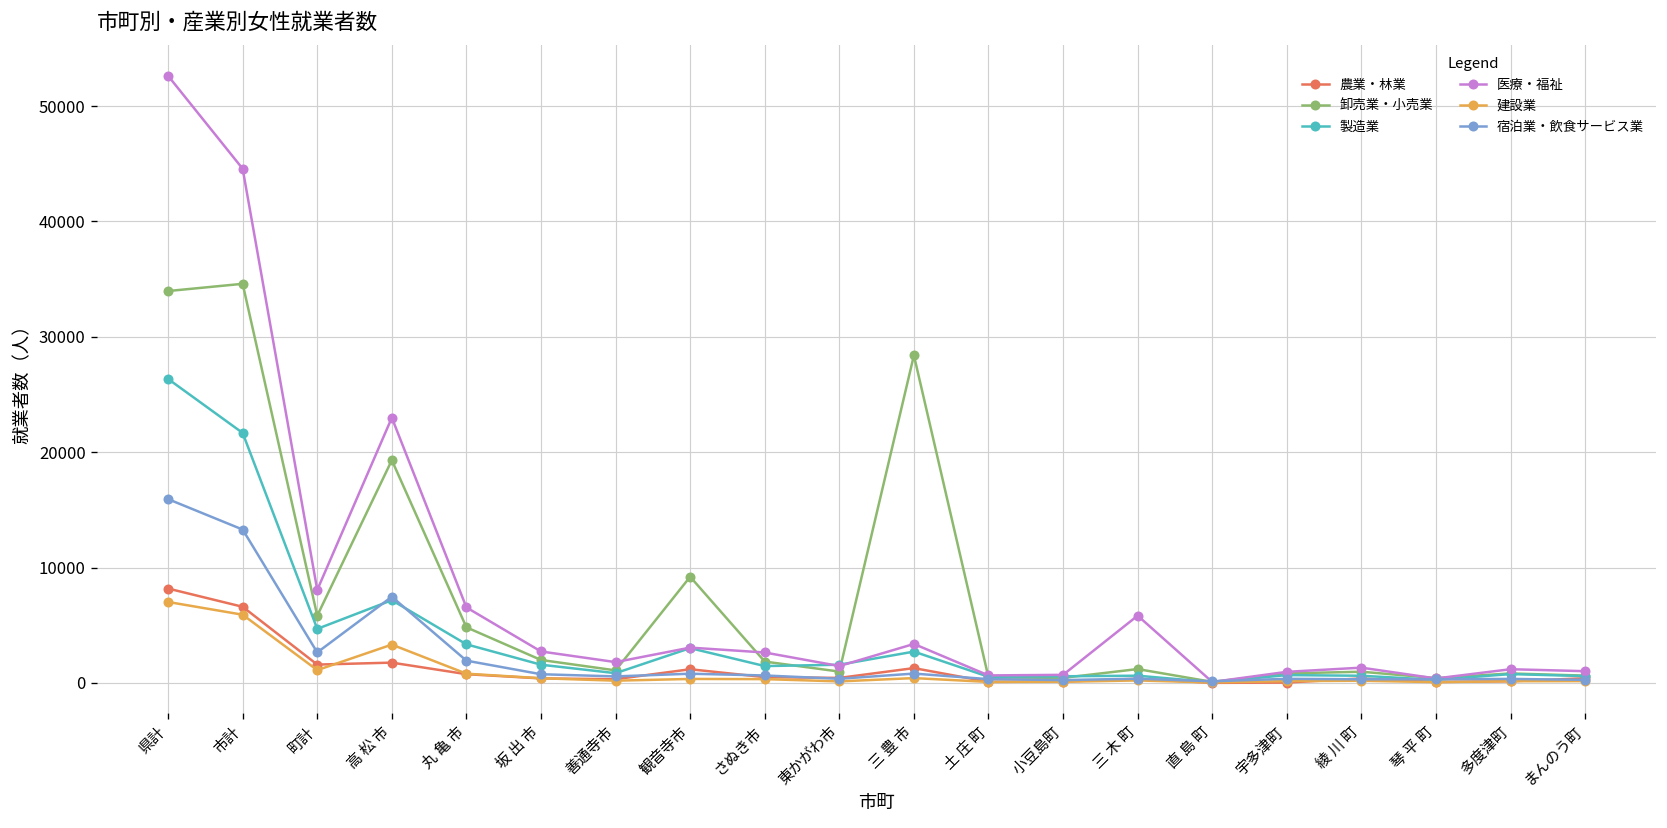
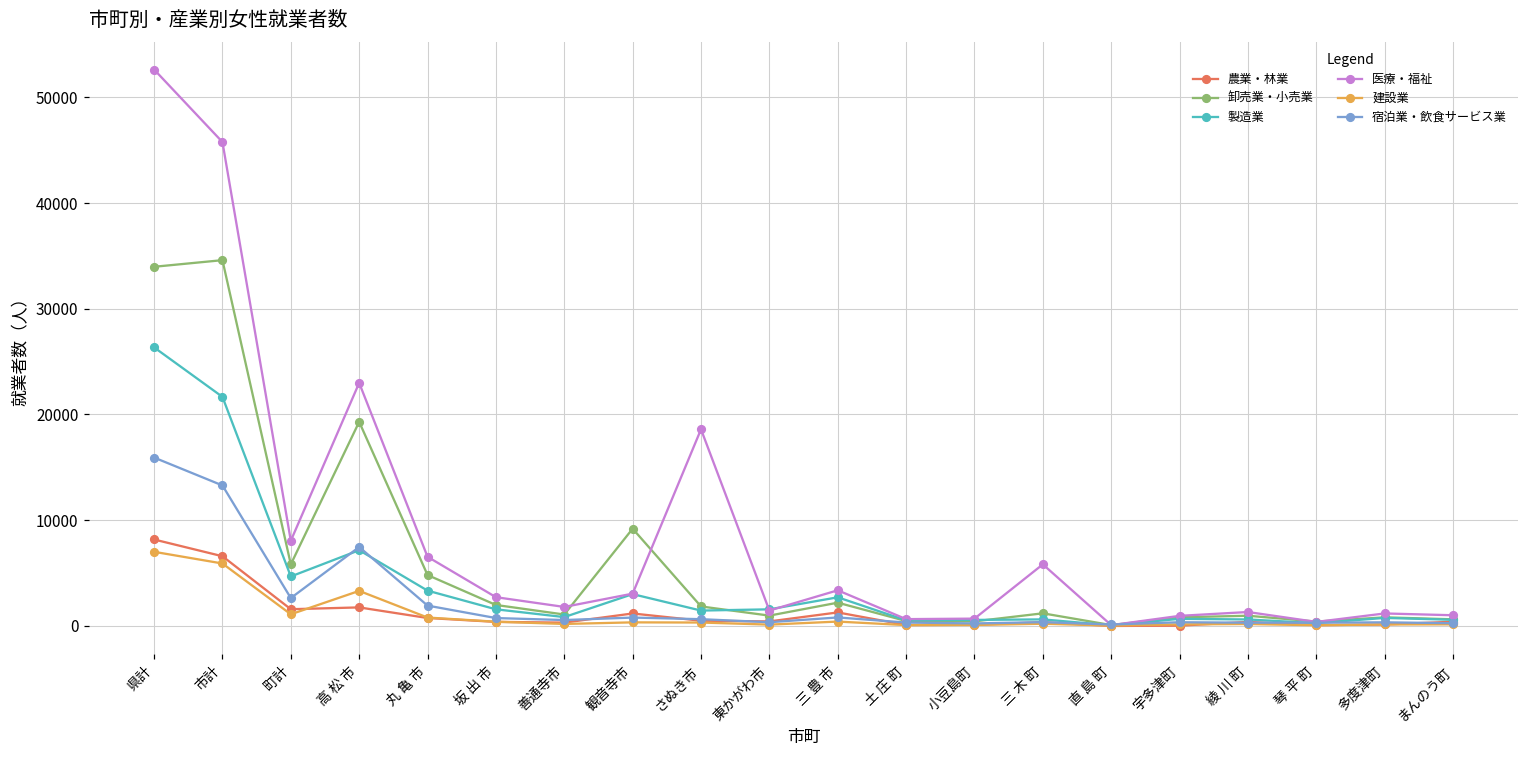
医療・福祉, 市計: 45000 -> 46000
医療・福祉, さぬき市: 3000 -> 19000
卸売業・小売業, 三 豊 市: 28000 -> 2000
